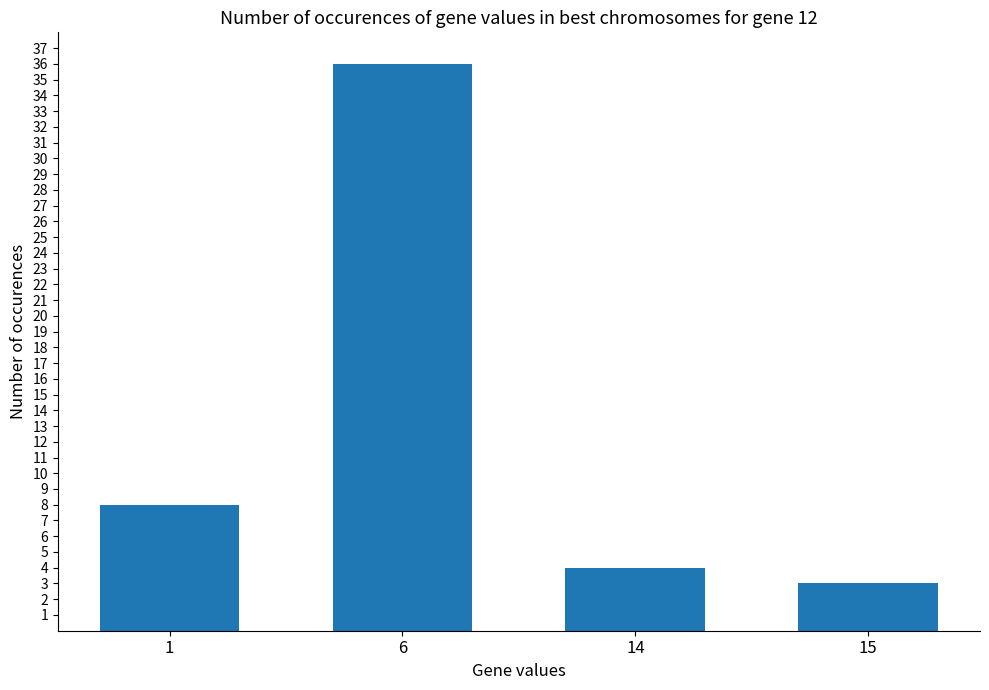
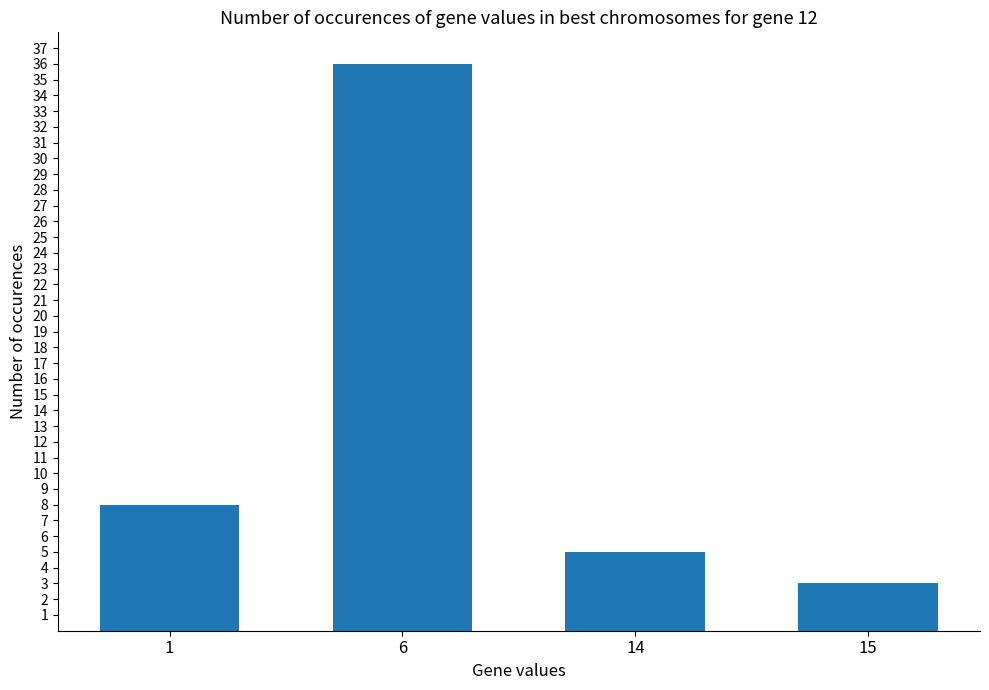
14: 4 -> 5
